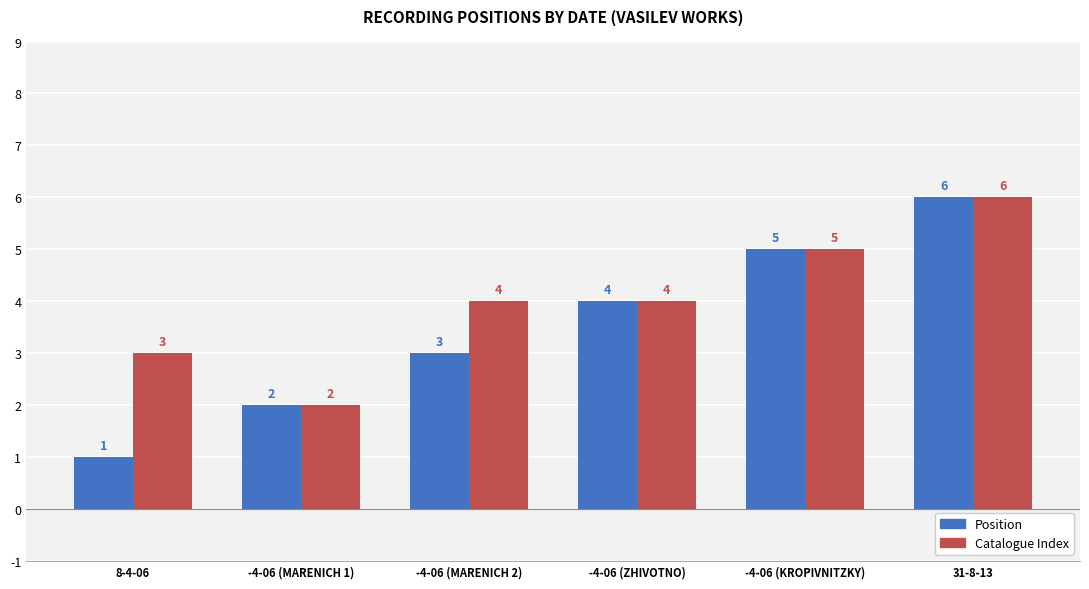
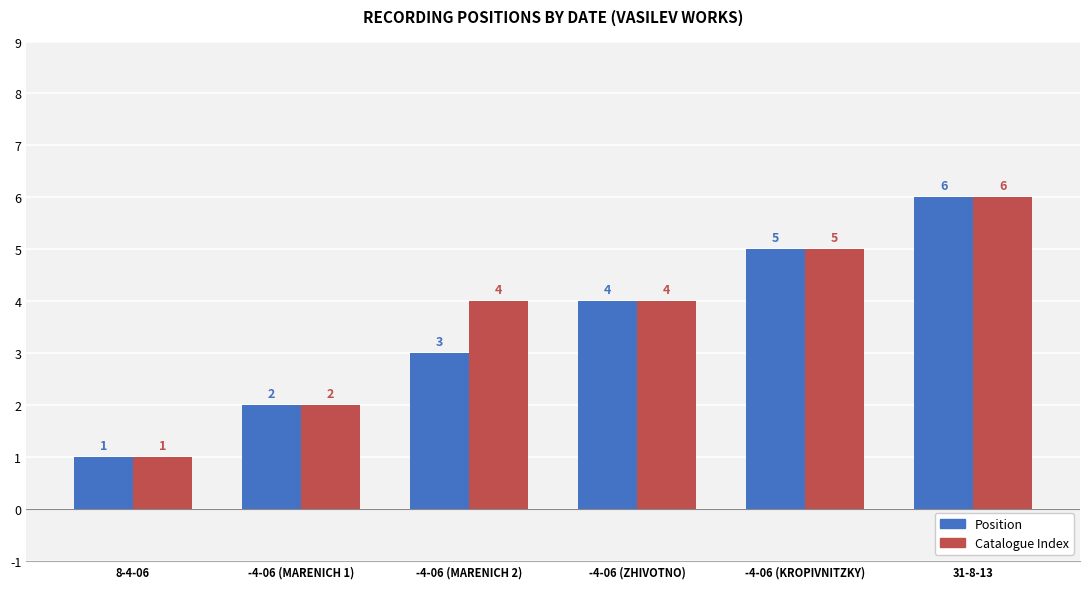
Catalogue Index, 8-4-06: 3 -> 1
